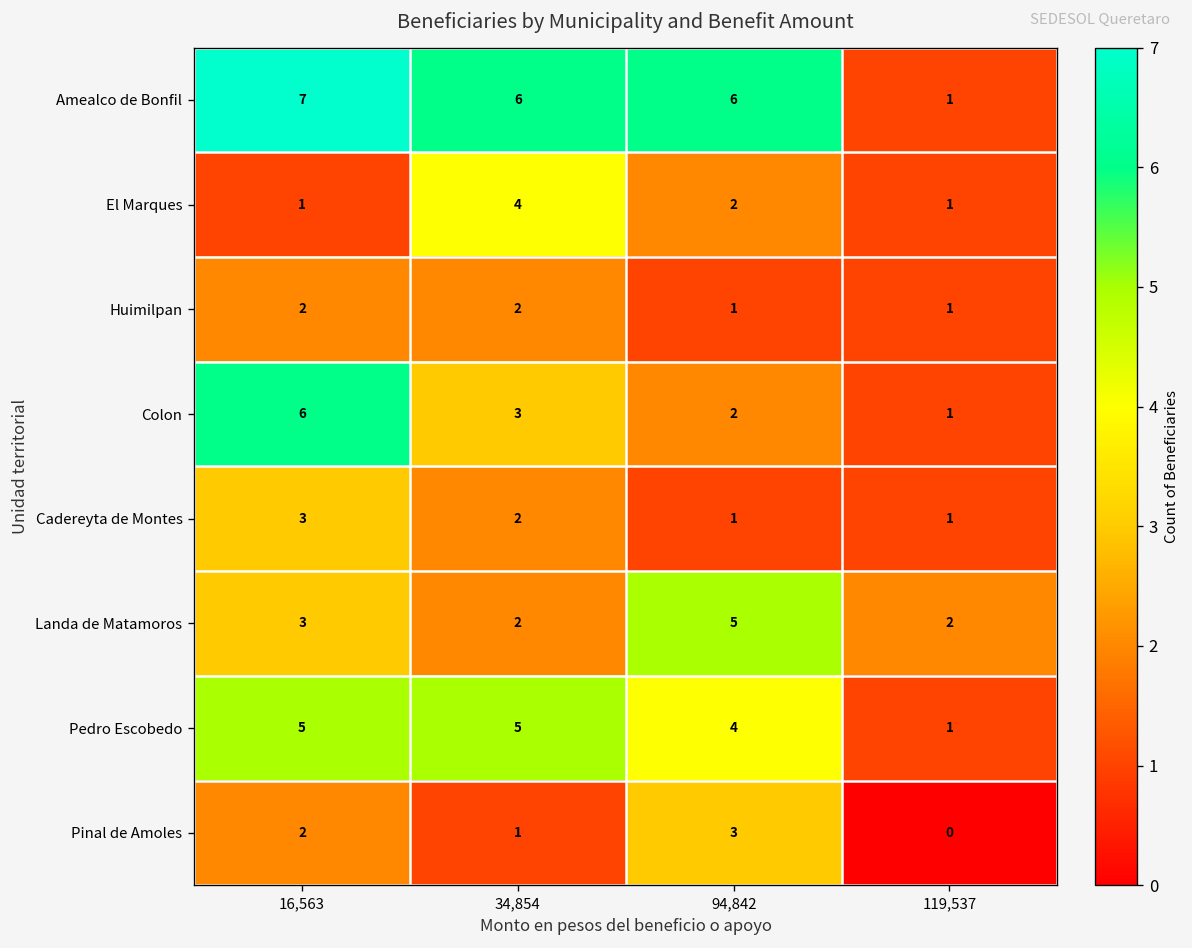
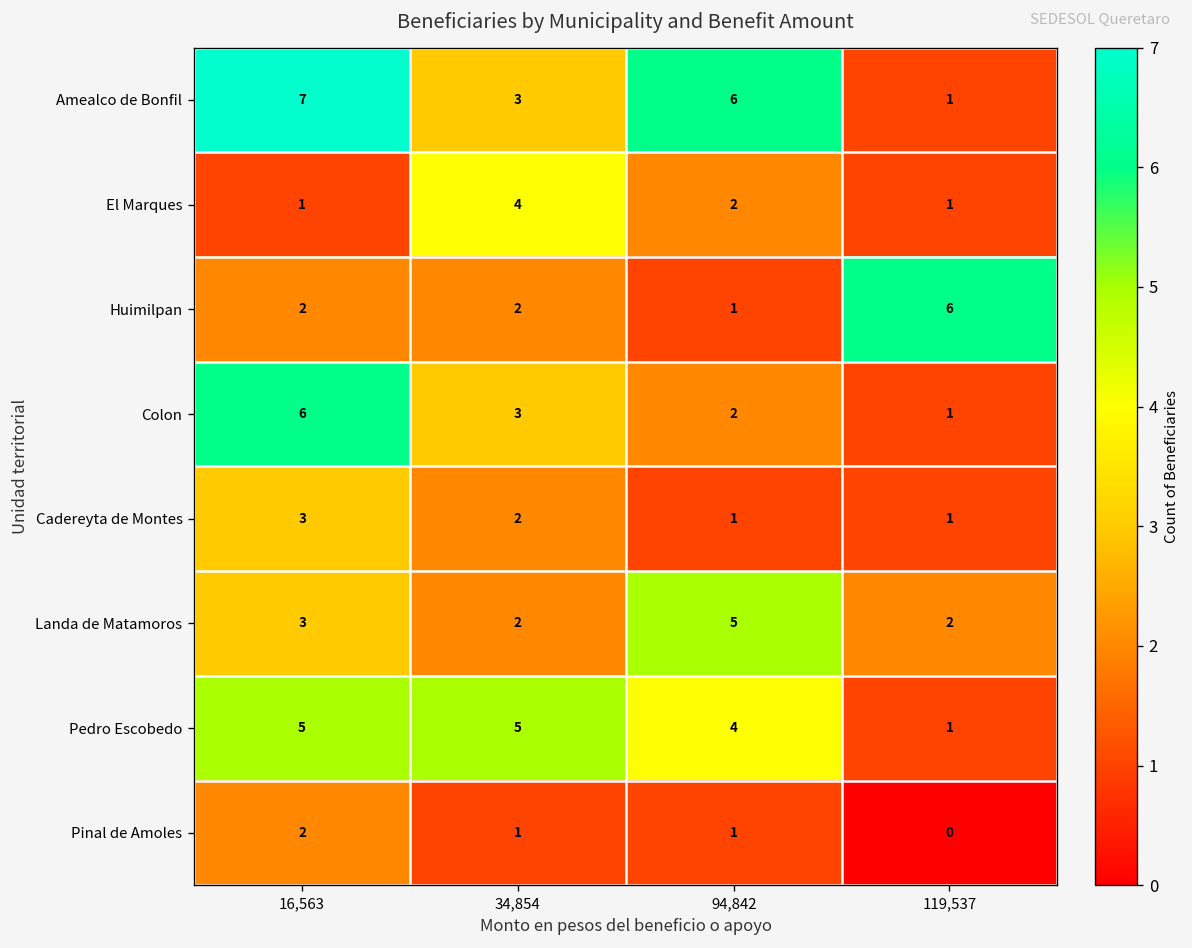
Amealco de Bonfil, 34,854: 6 -> 3
Huimilpan, 119,537: 1 -> 6
Pinal de Amoles, 94,842: 3 -> 1
